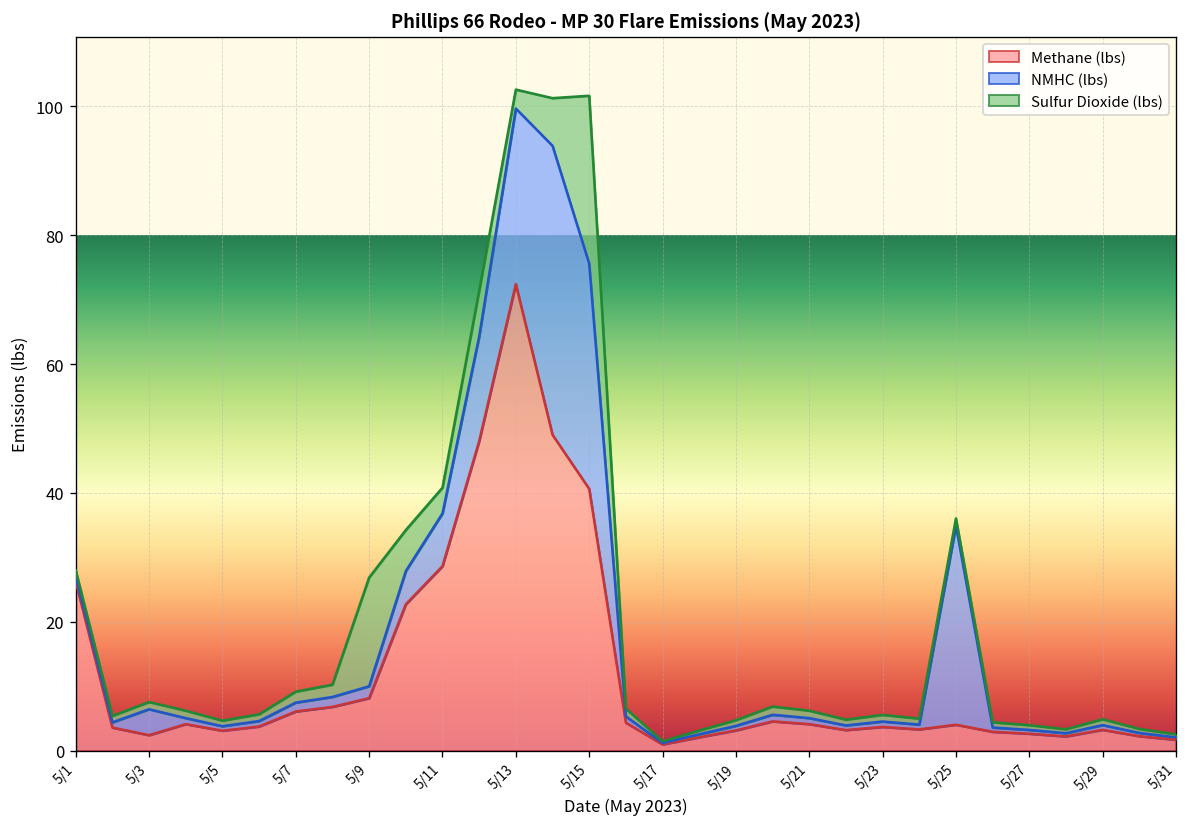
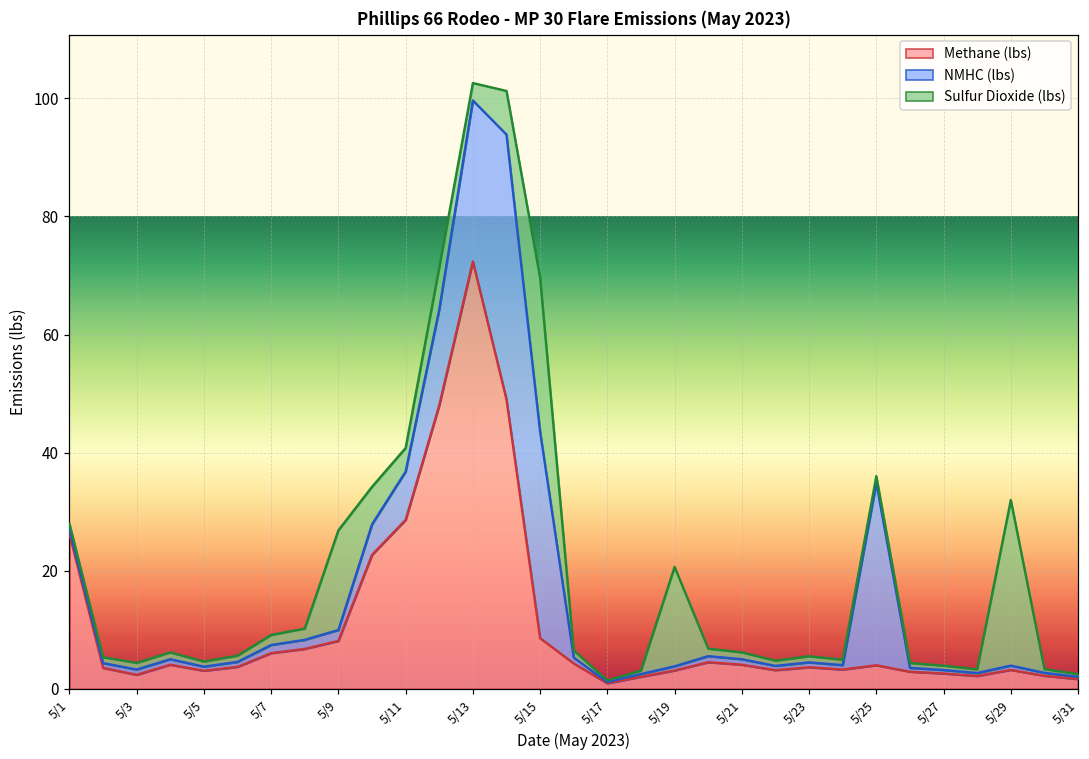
NMHC (lbs), 5/3: 4 -> 1
Methane (lbs), 5/15: 41 -> 9
Sulfur Dioxide (lbs), 5/19: 1 -> 17
Sulfur Dioxide (lbs), 5/29: 1 -> 28
